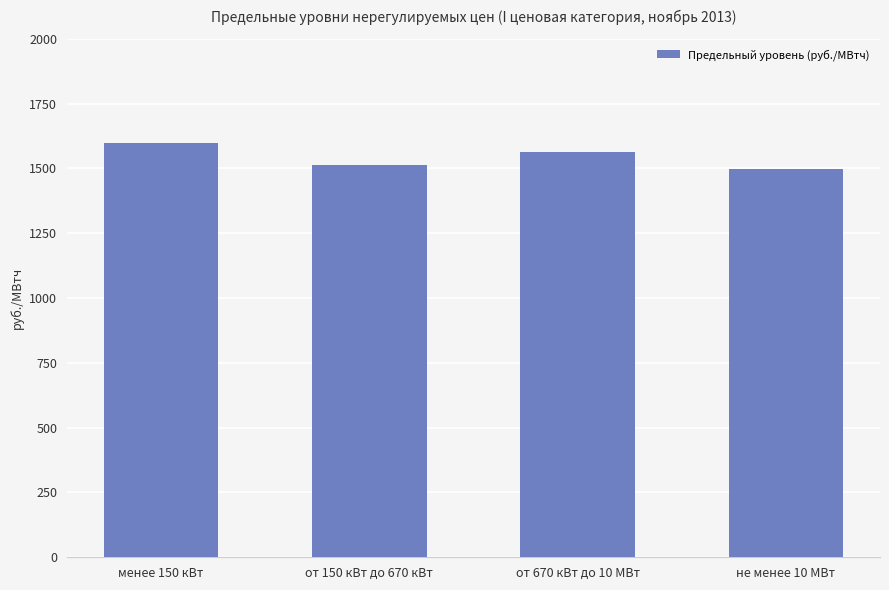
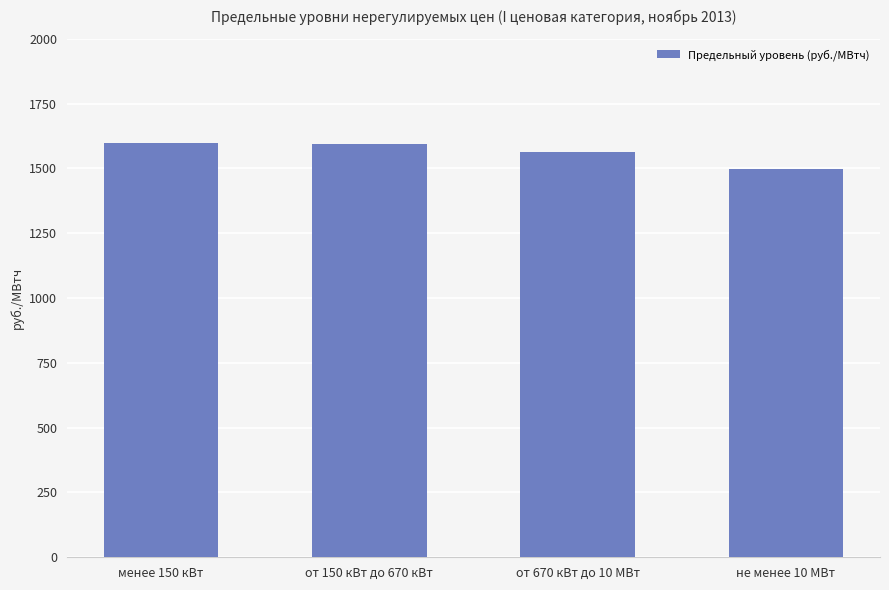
от 150 кВт до 670 кВт: 1510 -> 1590
